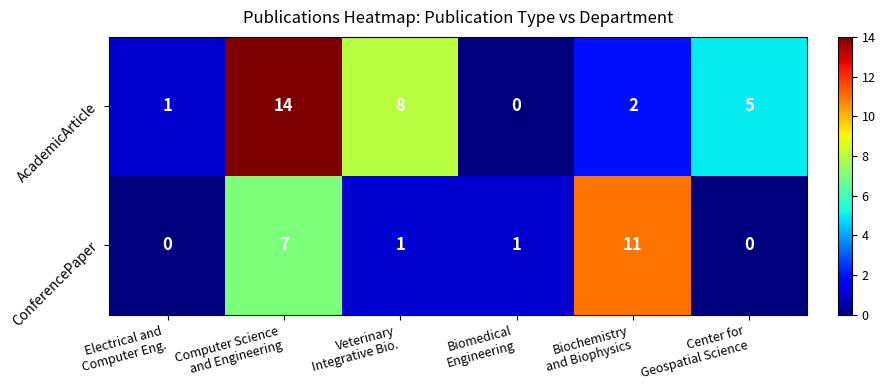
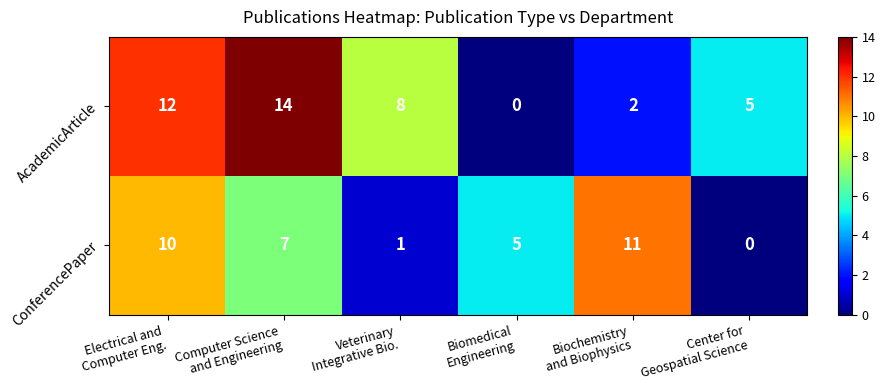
AcademicArticle, Electrical and Computer Eng.: 1 -> 12
ConferencePaper, Electrical and Computer Eng.: 0 -> 10
ConferencePaper, Biomedical Engineering: 1 -> 5
